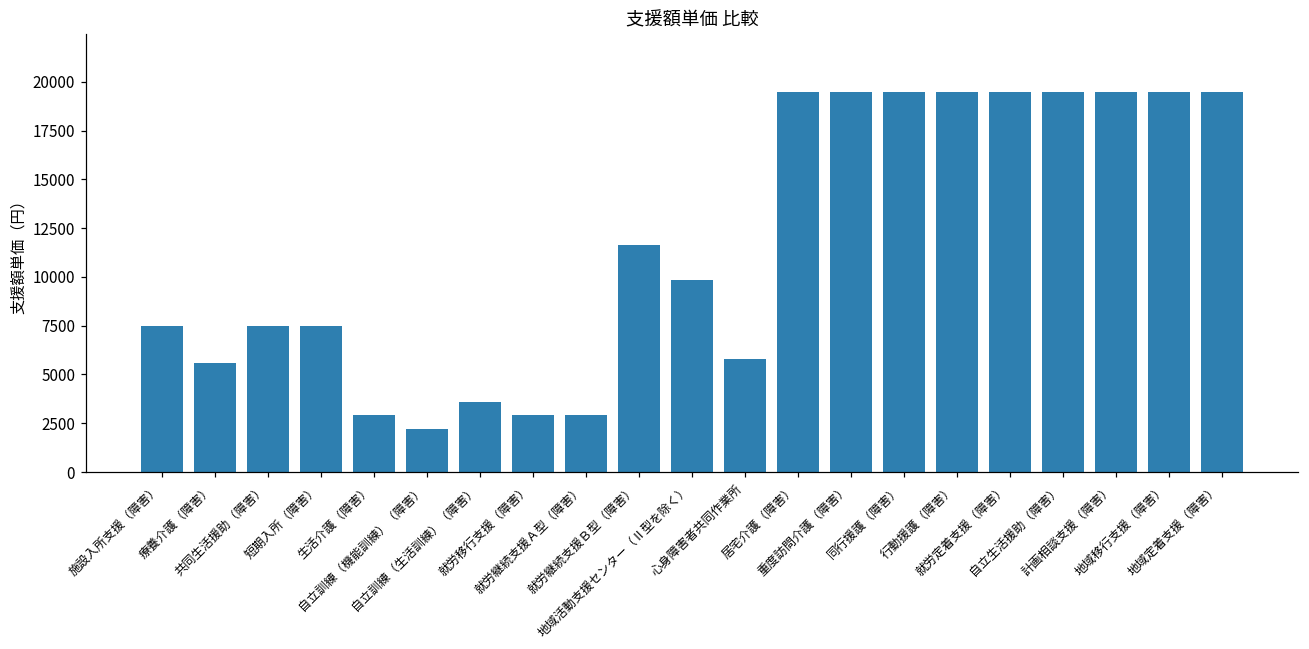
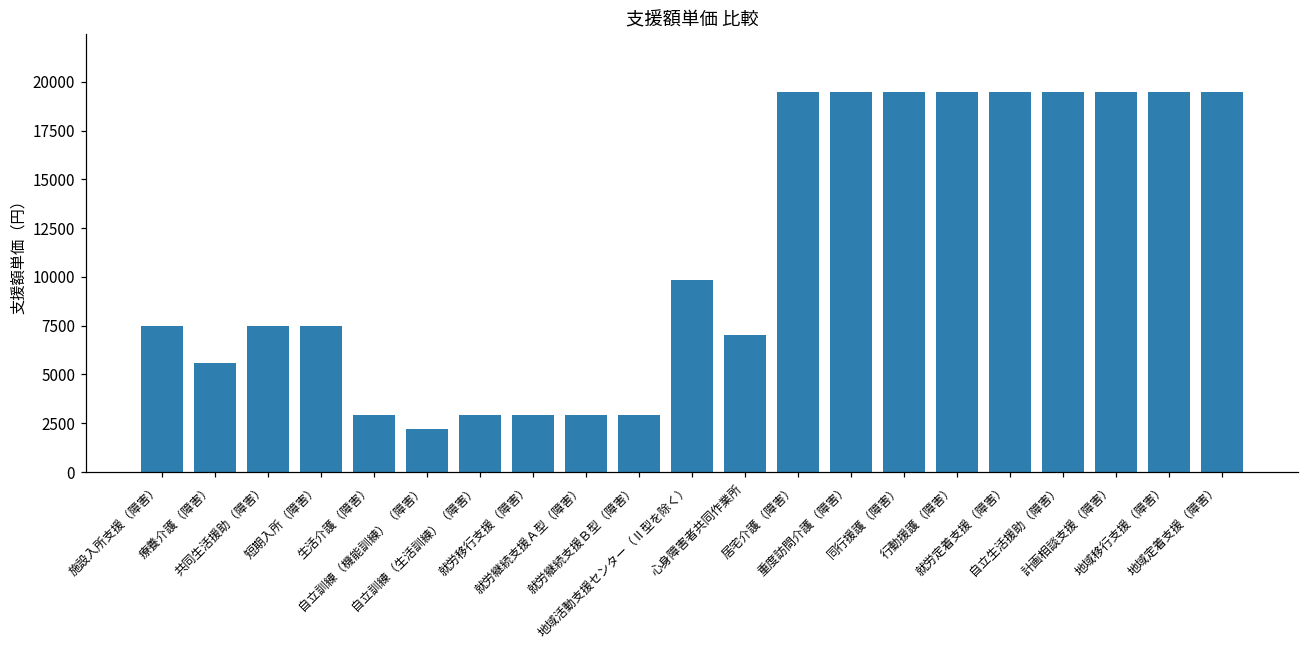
自立訓練（生活訓練）（障害）: 3600 -> 2900
就労継続支援Ｂ型（障害）: 11600 -> 2900
心身障害者共同作業所: 5800 -> 7000
